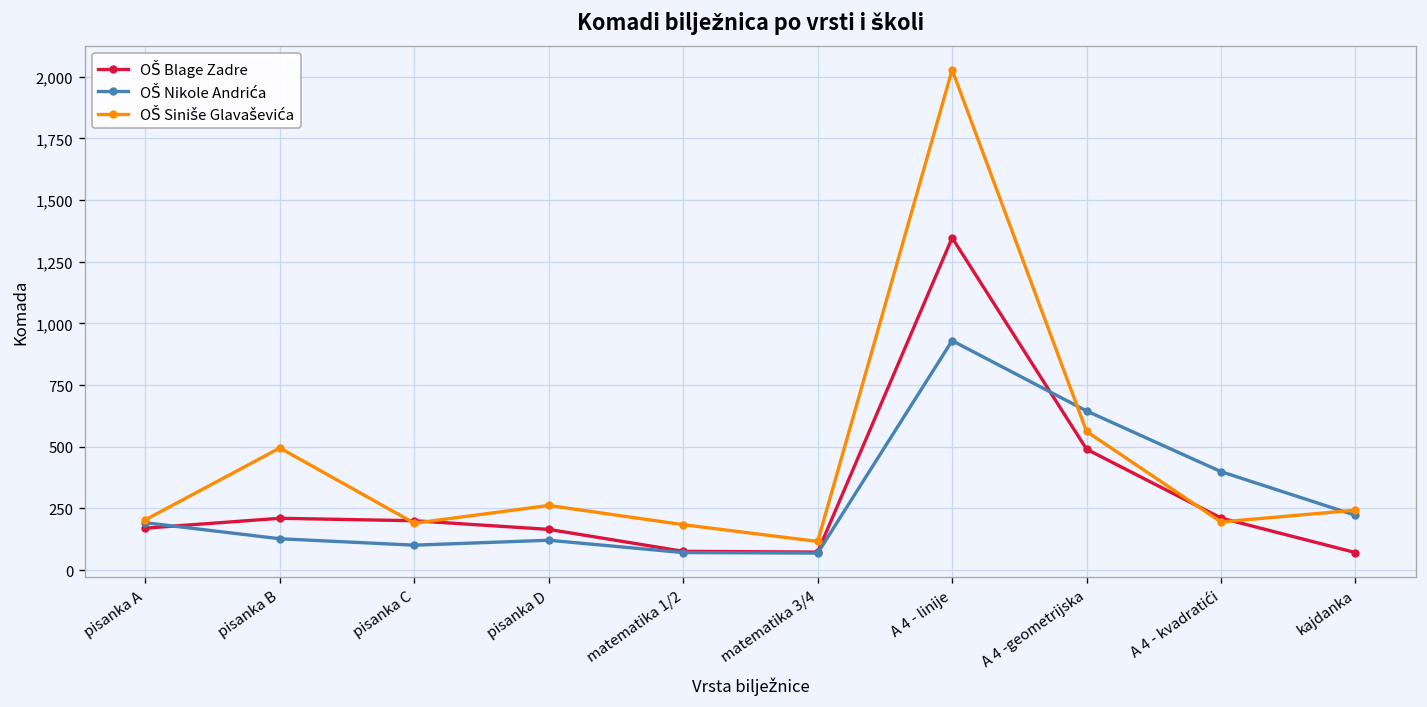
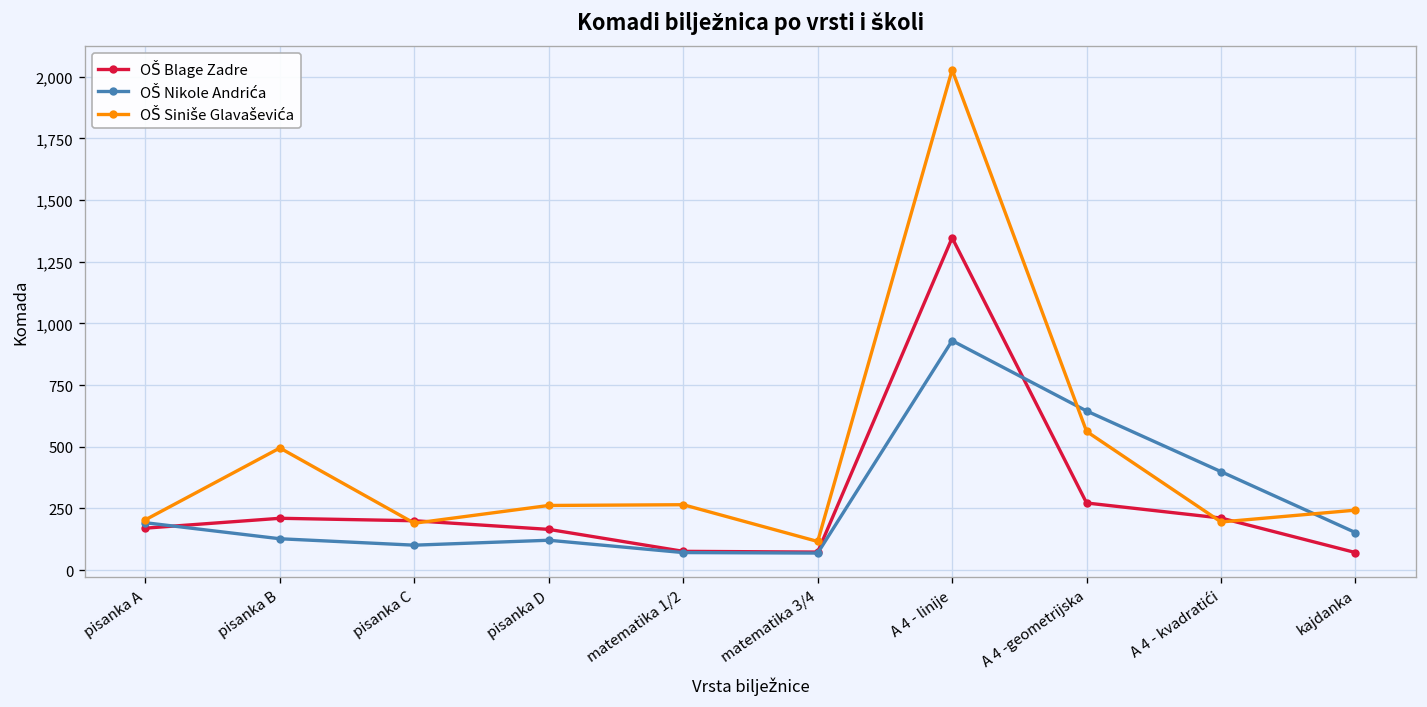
OŠ Siniše Glavaševića, matematika 1/2: 180 -> 270
OŠ Blage Zadre, A 4 -geometrijska: 490 -> 270
OŠ Nikole Andrića, kajdanka: 220 -> 150
